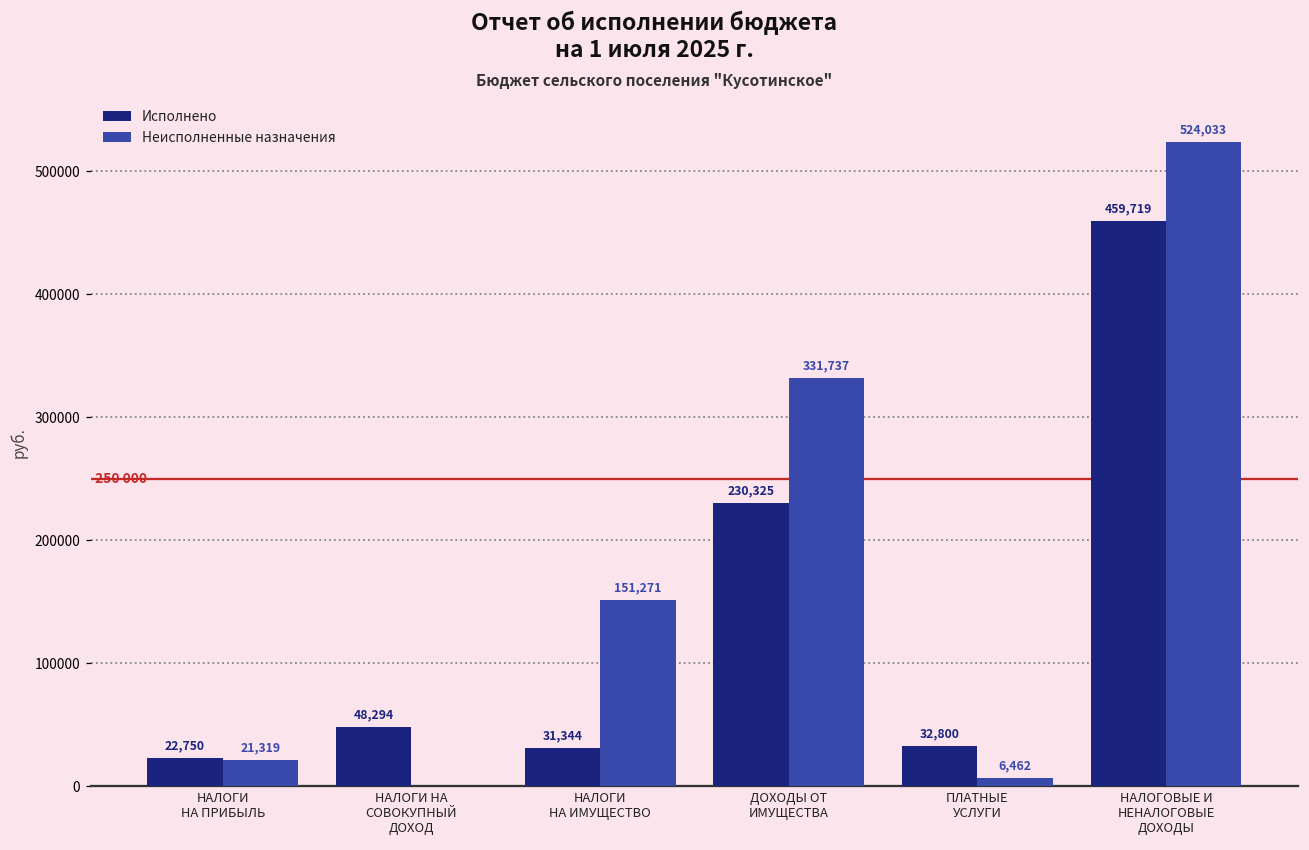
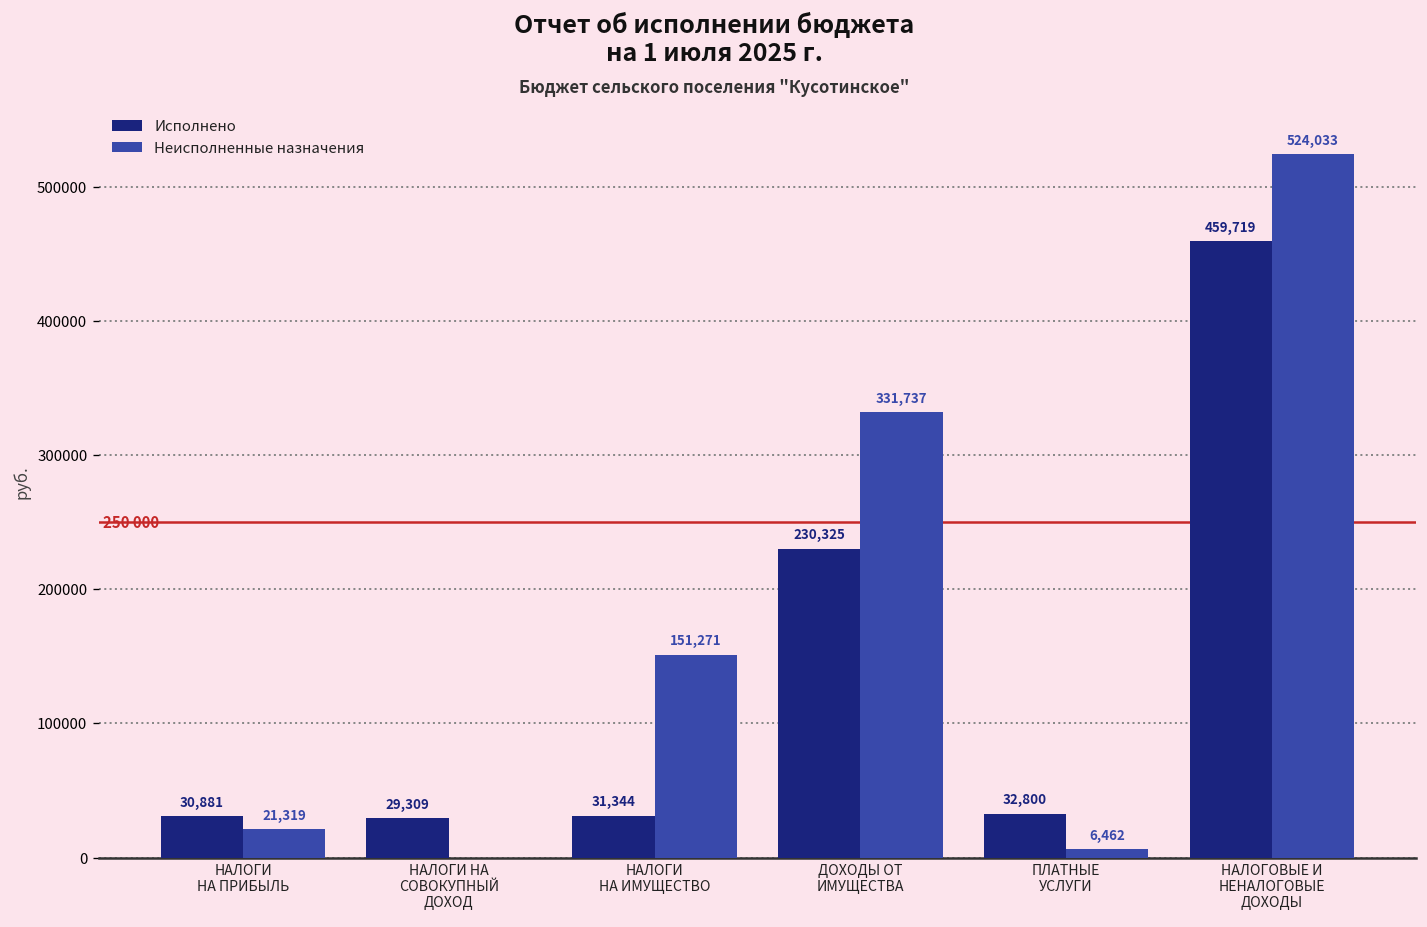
Исполнено, НАЛОГИ НА ПРИБЫЛЬ: 22,750 -> 30,881
Исполнено, НАЛОГИ НА СОВОКУПНЫЙ ДОХОД: 48,294 -> 29,309
